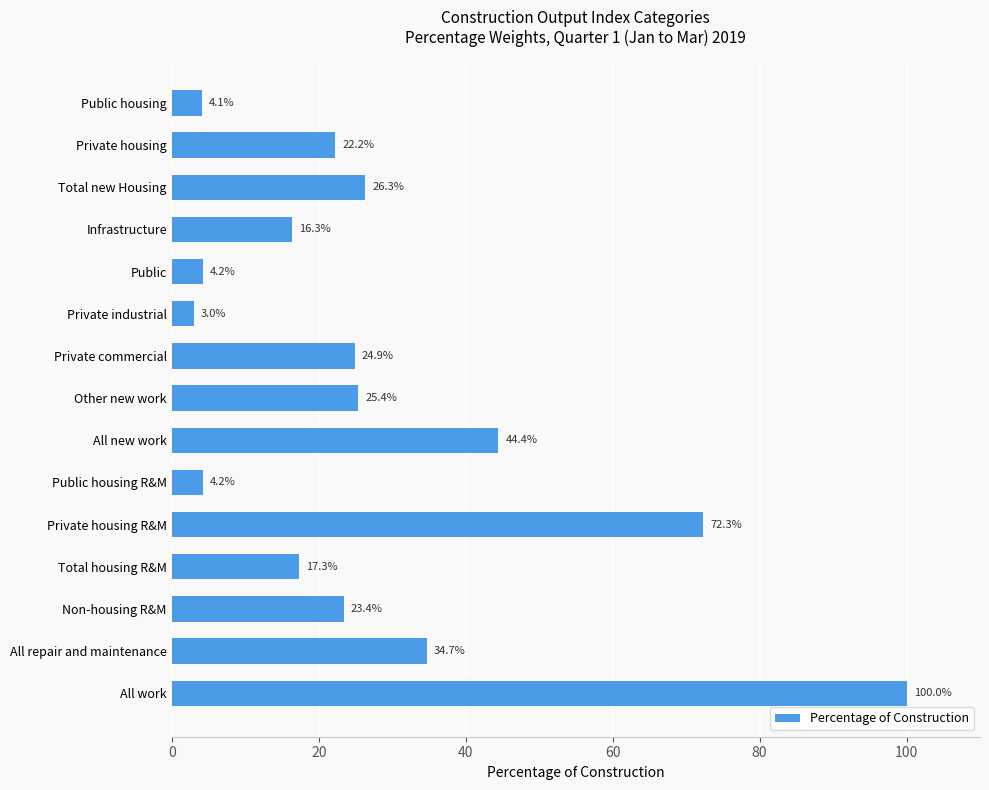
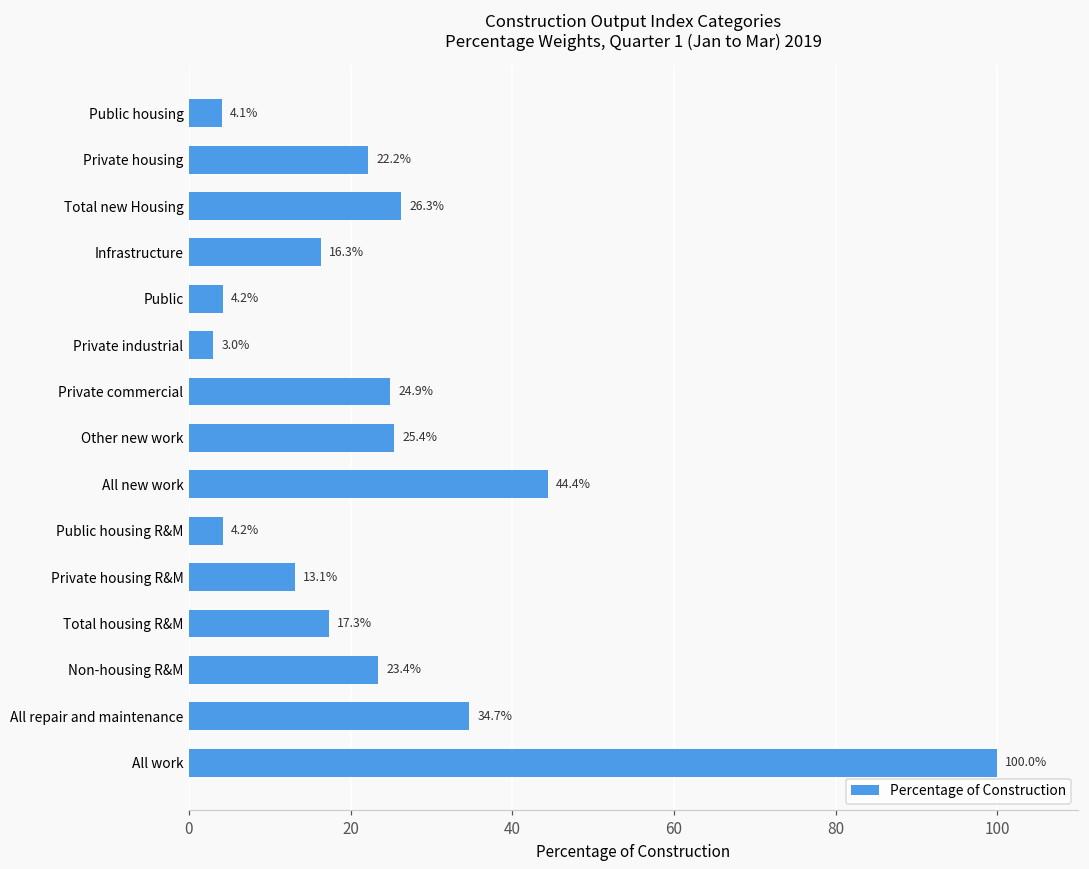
Private housing R&M: 72.3% -> 13.1%
